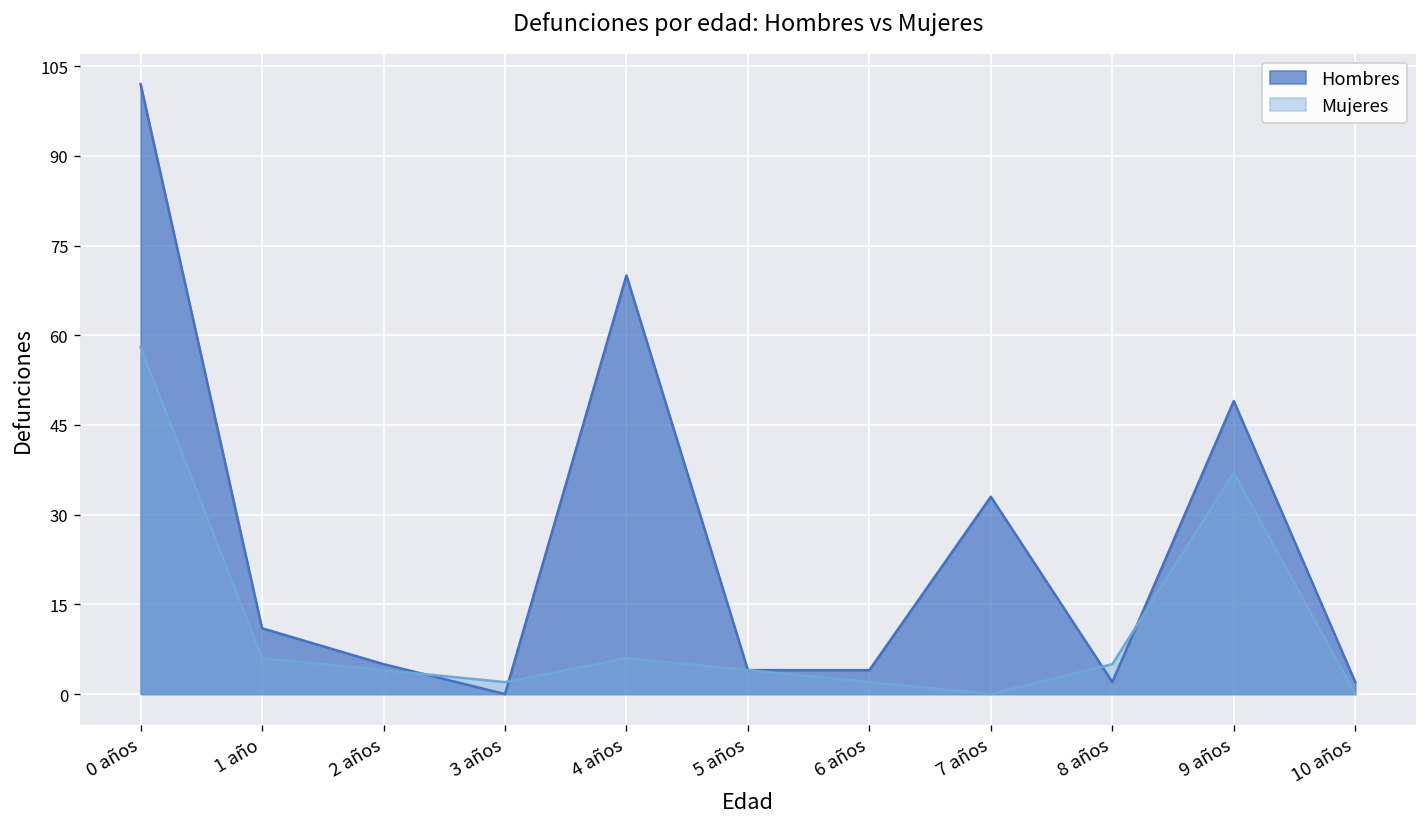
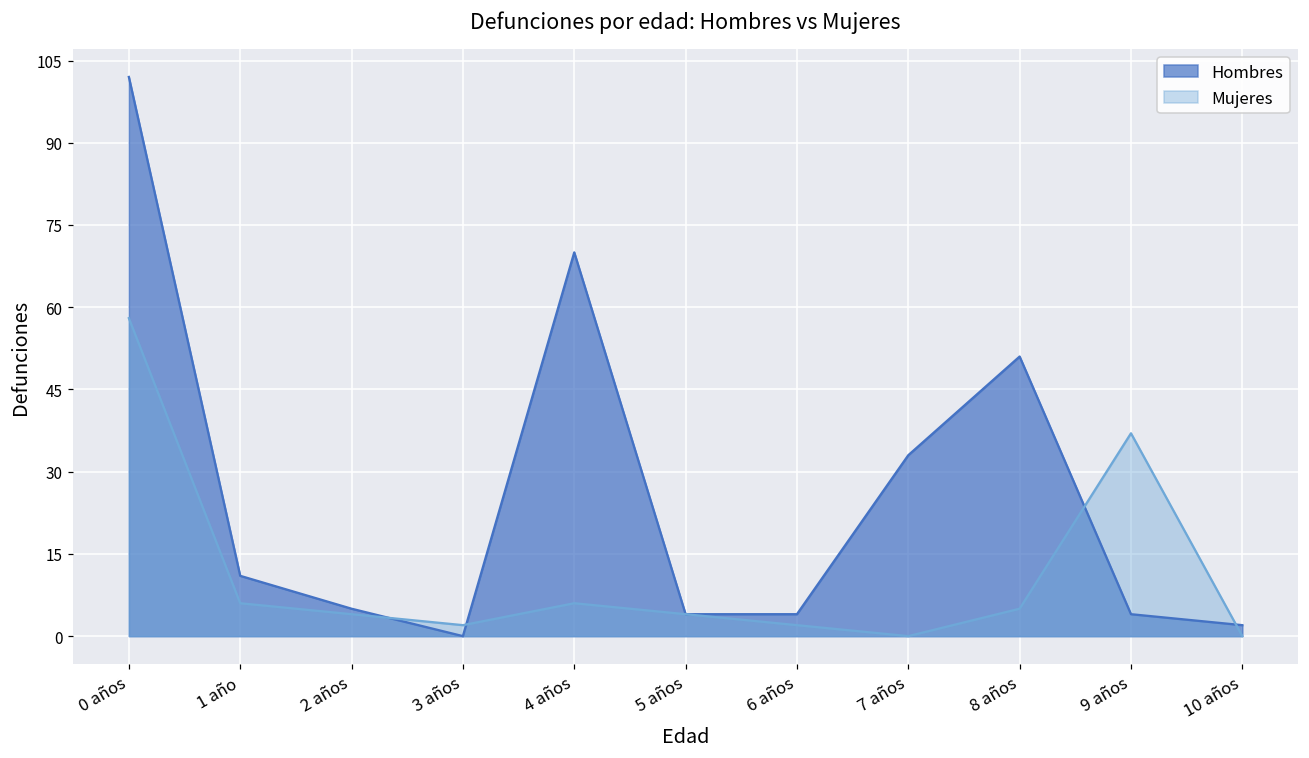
Hombres, 8 años: 2 -> 51
Hombres, 9 años: 49 -> 4
